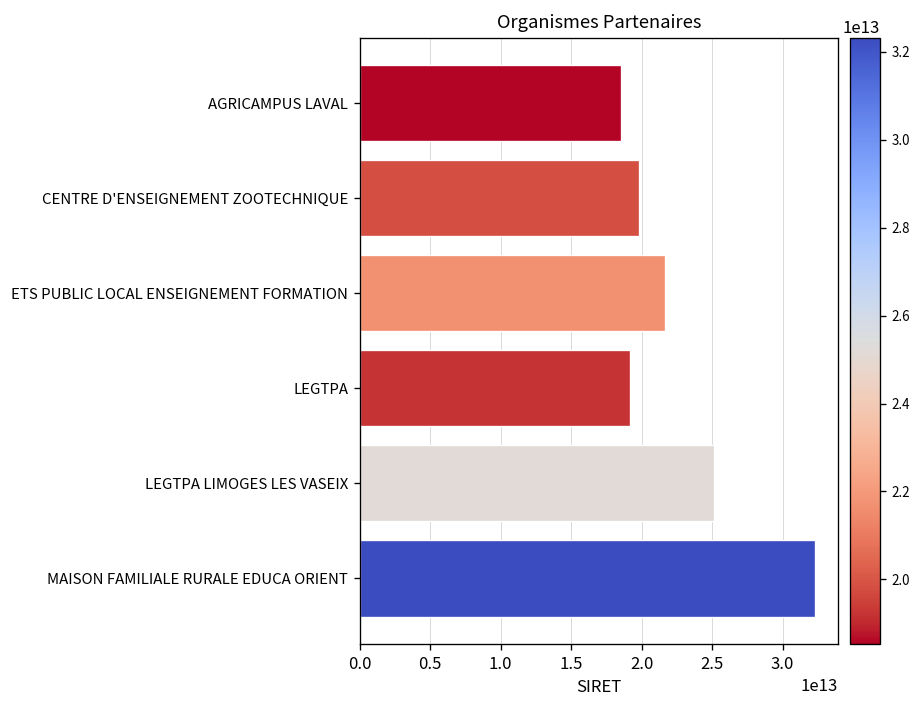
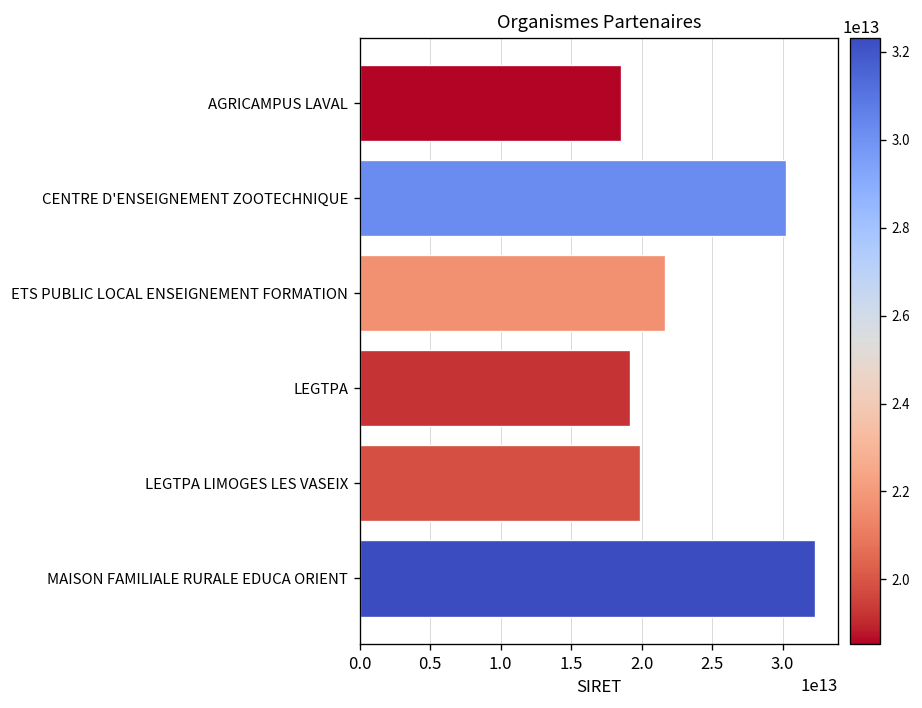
CENTRE D'ENSEIGNEMENT ZOOTECHNIQUE: 19800000000000 -> 30300000000000
LEGTPA LIMOGES LES VASEIX: 25200000000000 -> 19900000000000
